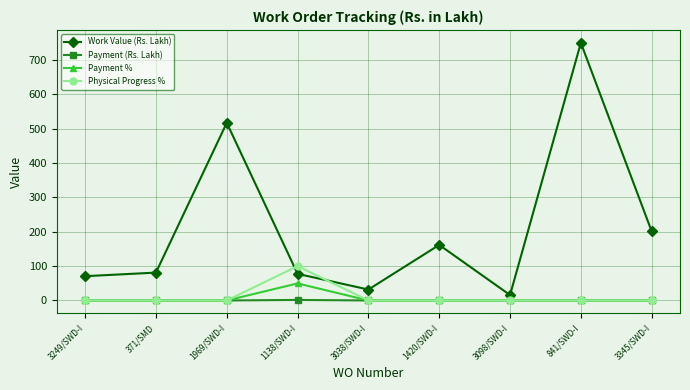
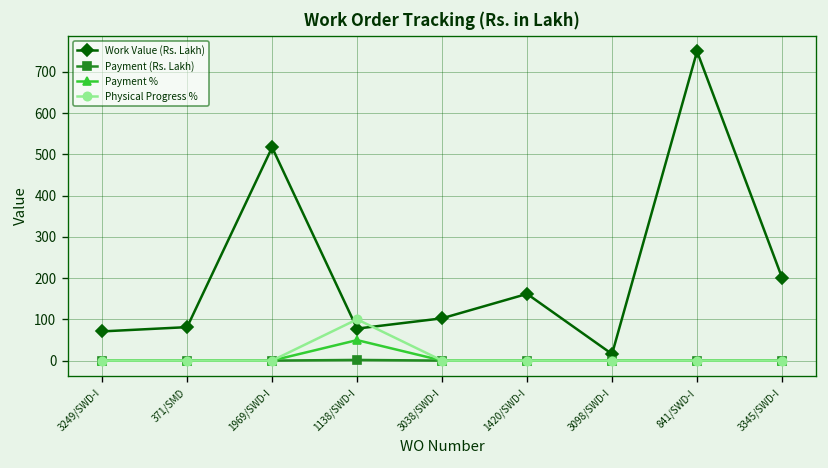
Work Value (Rs. Lakh), 3038/SWD-I: 30 -> 100
